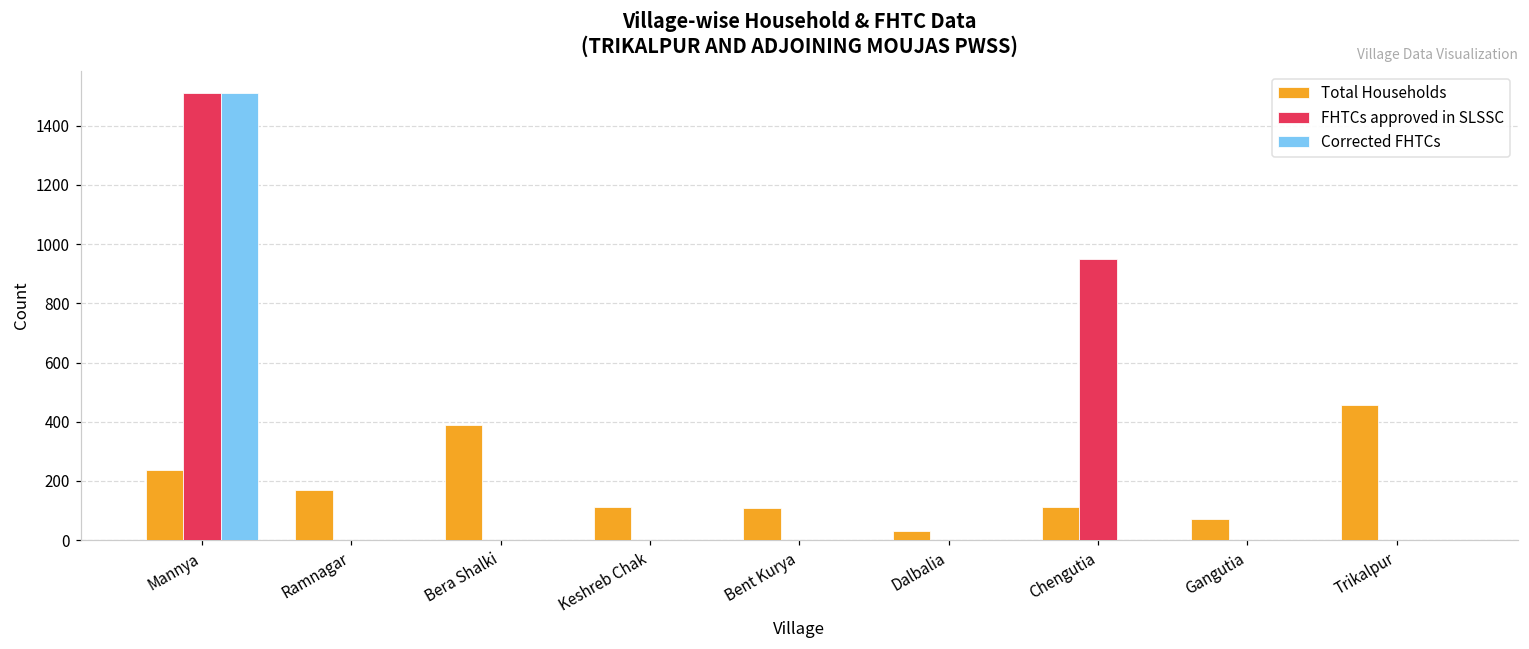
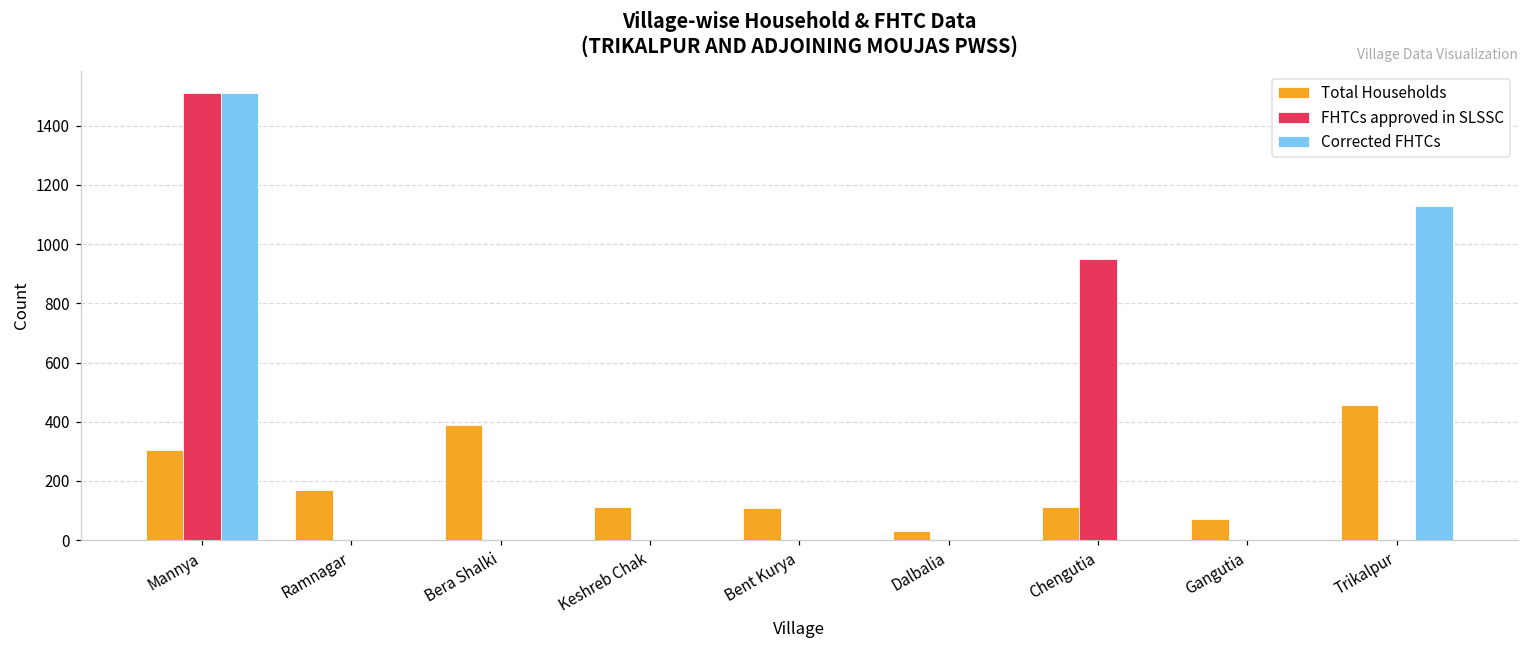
Total Households, Mannya: 240 -> 310
Corrected FHTCs, Trikalpur: 0 -> 1130
